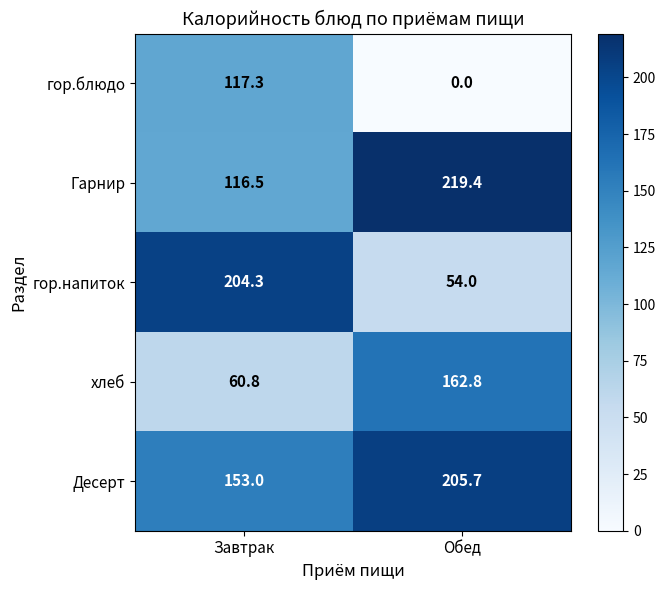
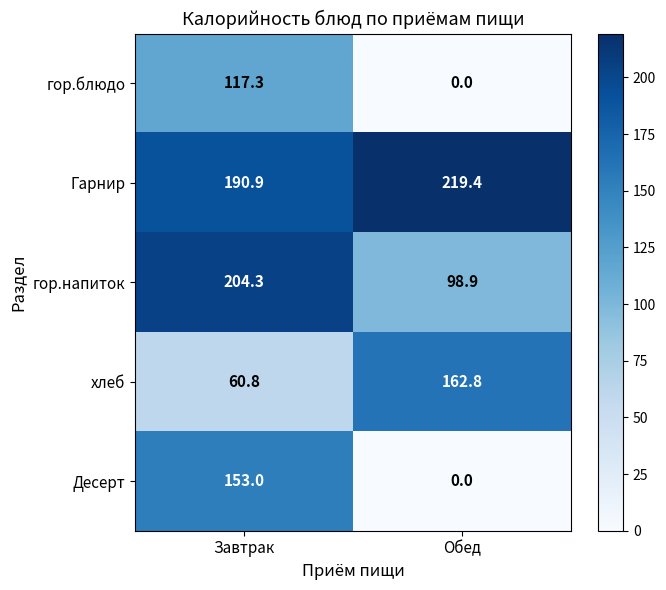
Гарнир, Завтрак: 116.5 -> 190.9
гор.напиток, Обед: 54.0 -> 98.9
Десерт, Обед: 205.7 -> 0.0
